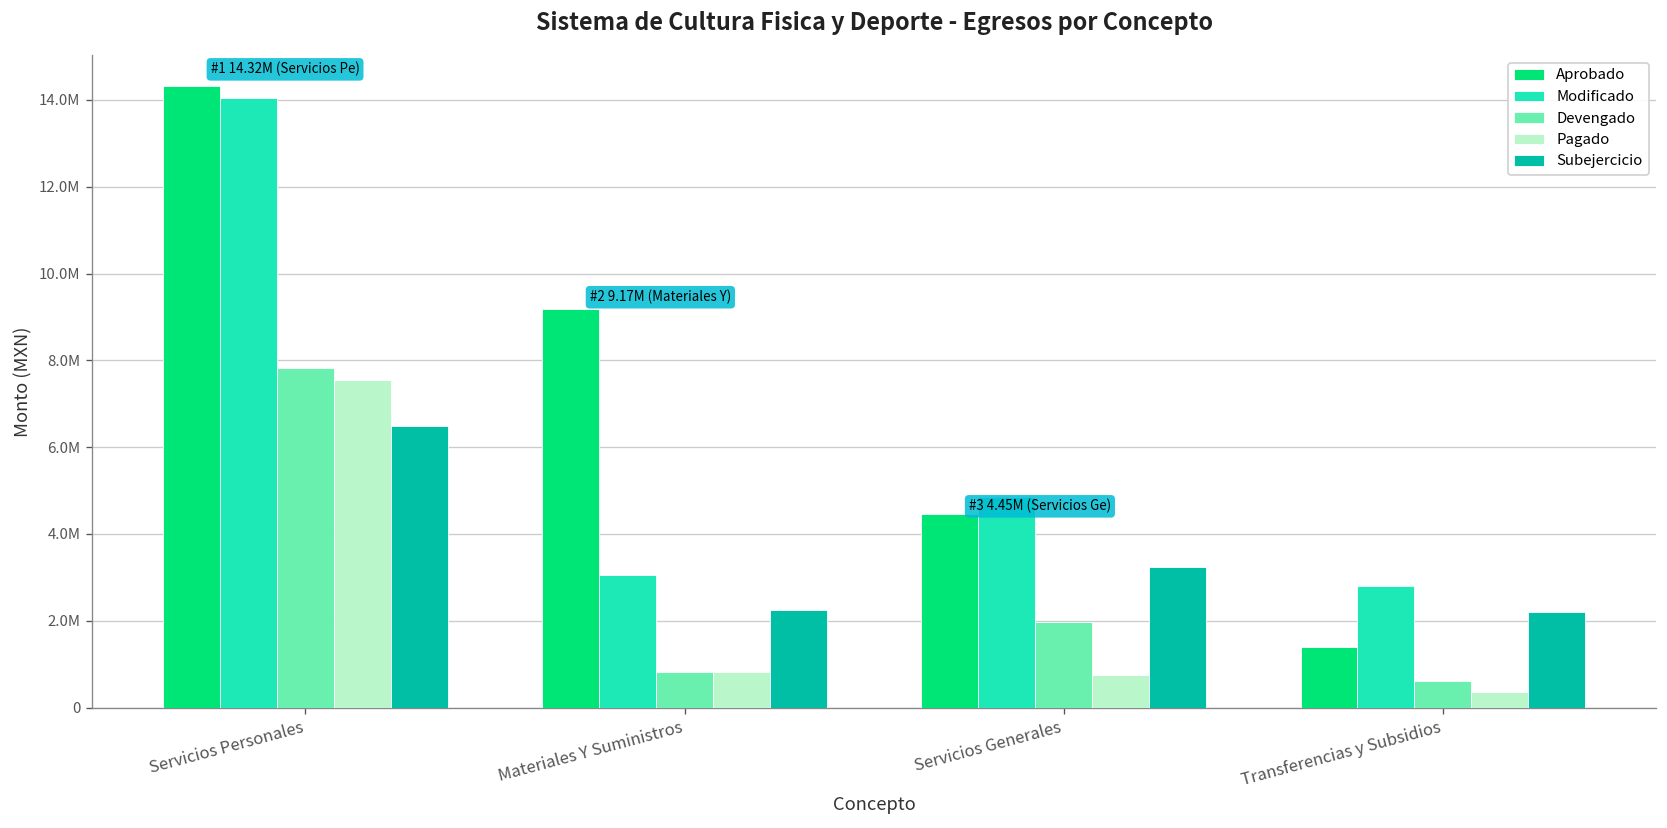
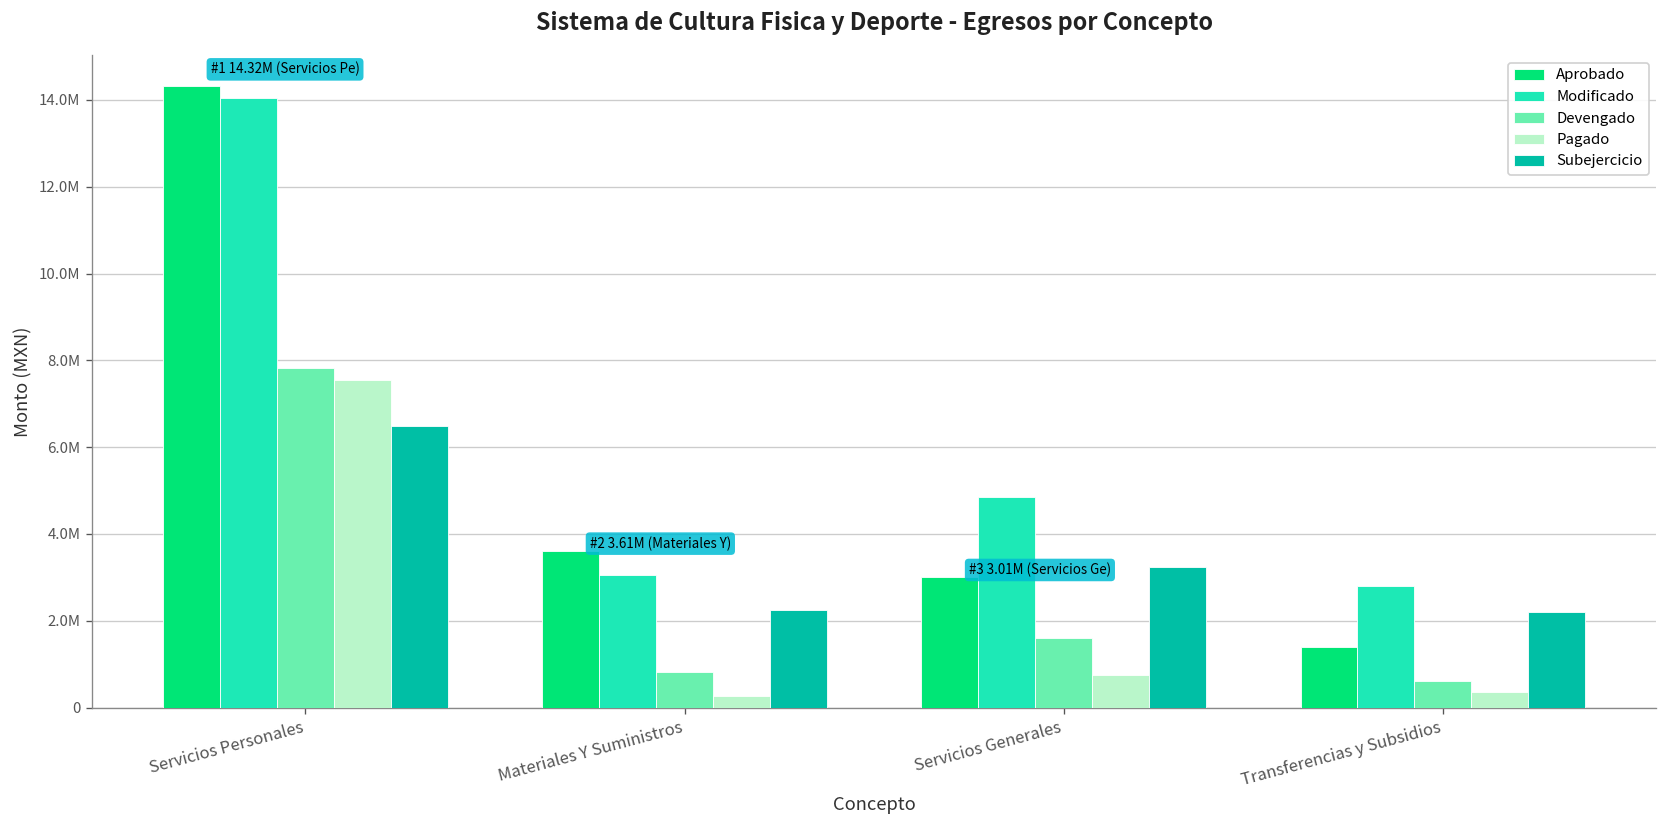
Aprobado, Materiales Y Suministros: 9.17M -> 3.61M
Pagado, Materiales Y Suministros: 800000 -> 300000
Aprobado, Servicios Generales: 4.45M -> 3.01M
Devengado, Servicios Generales: 2000000 -> 1600000
